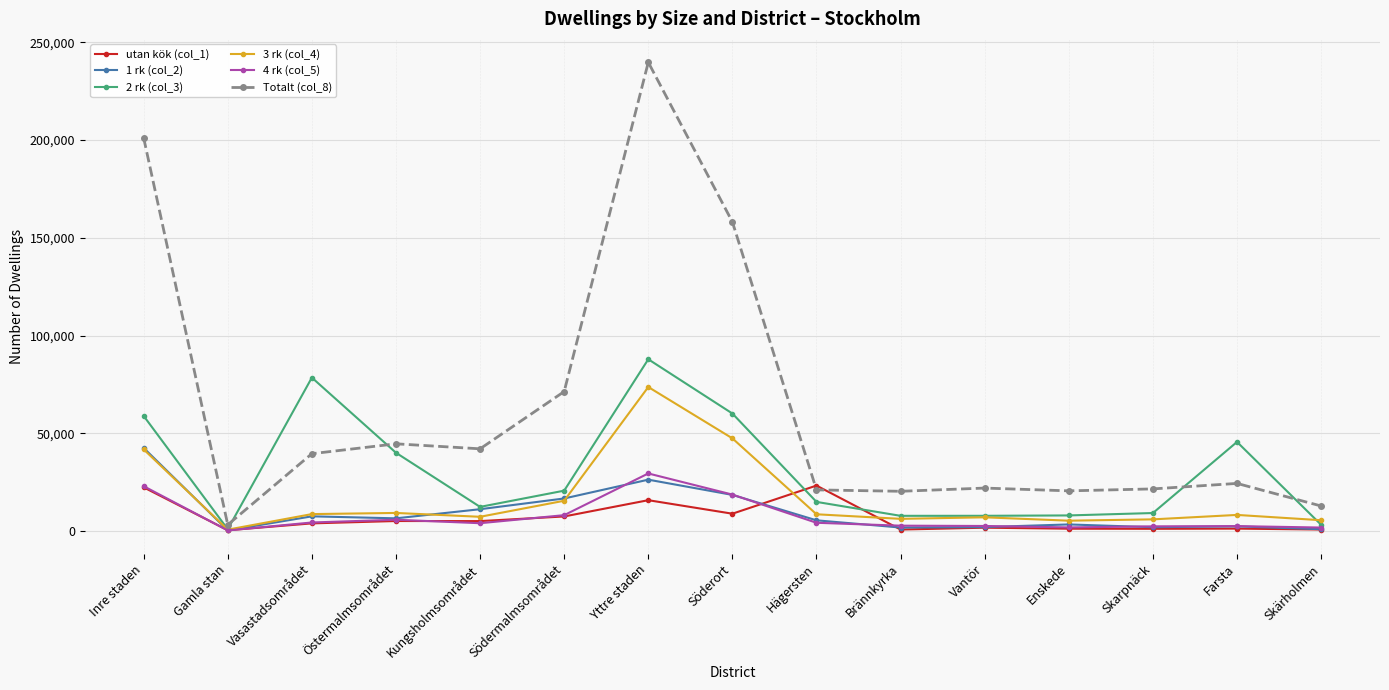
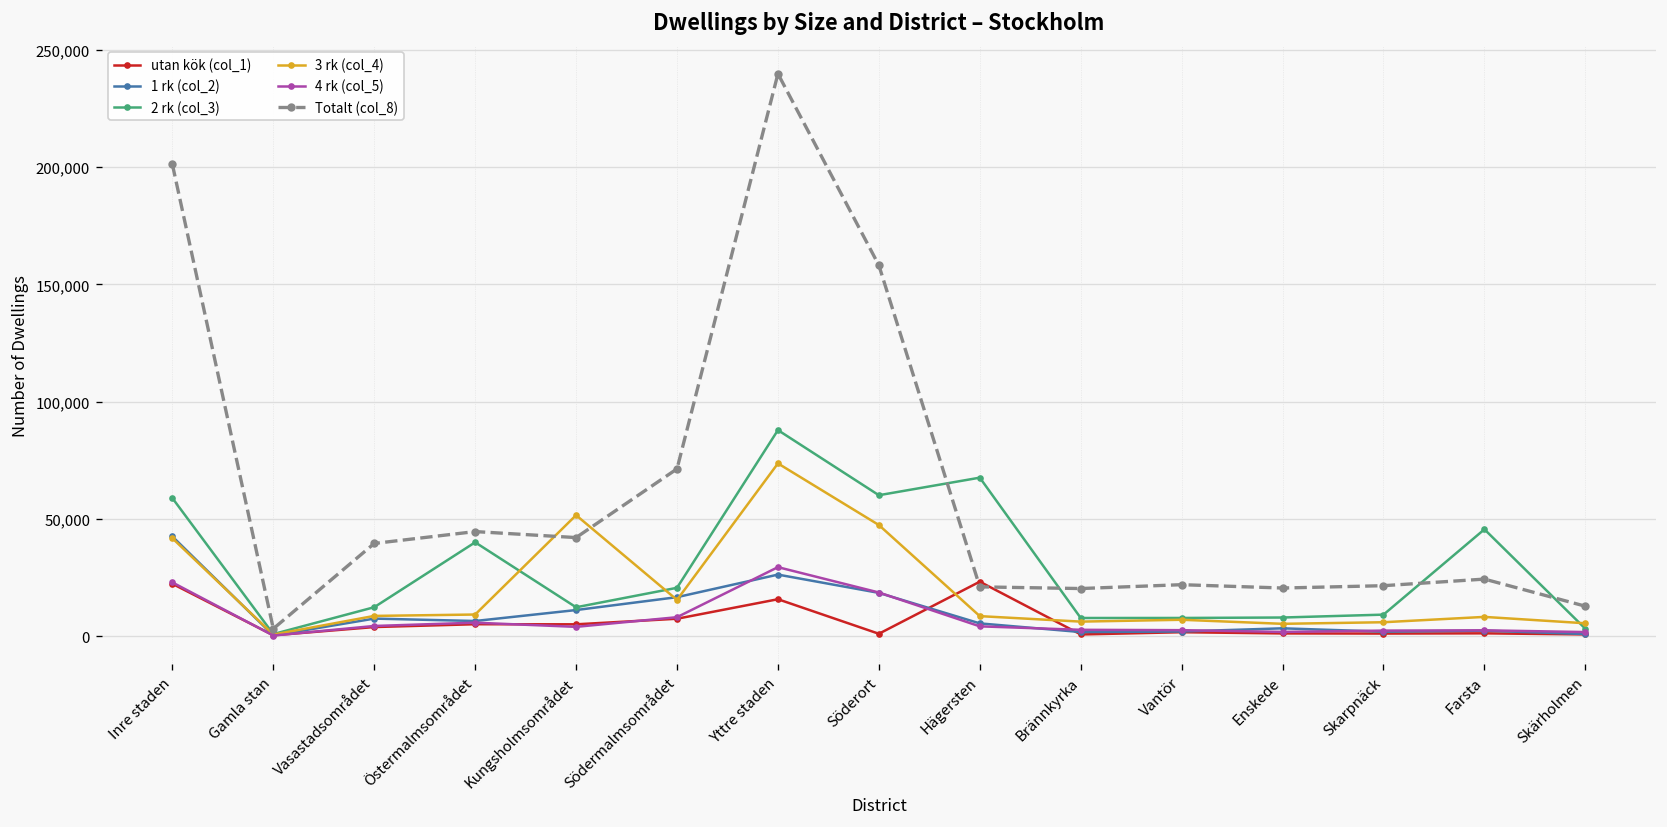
2 rk (col_3), Vasastadsområdet: 79,000 -> 12,000
3 rk (col_4), Kungsholmsområdet: 7,000 -> 52,000
utan kök (col_1), Söderort: 9,000 -> 1,000
2 rk (col_3), Hägersten: 15,000 -> 68,000
